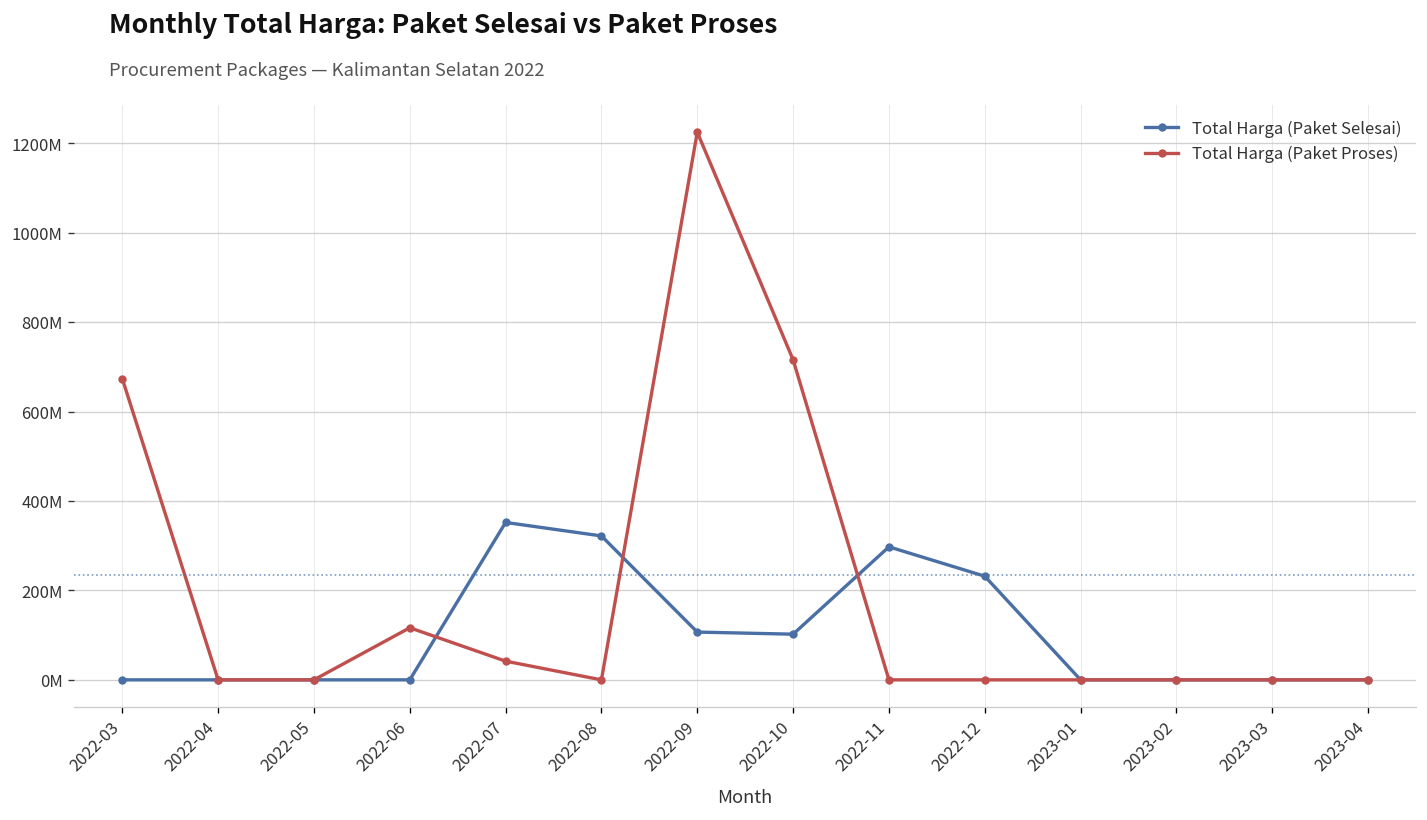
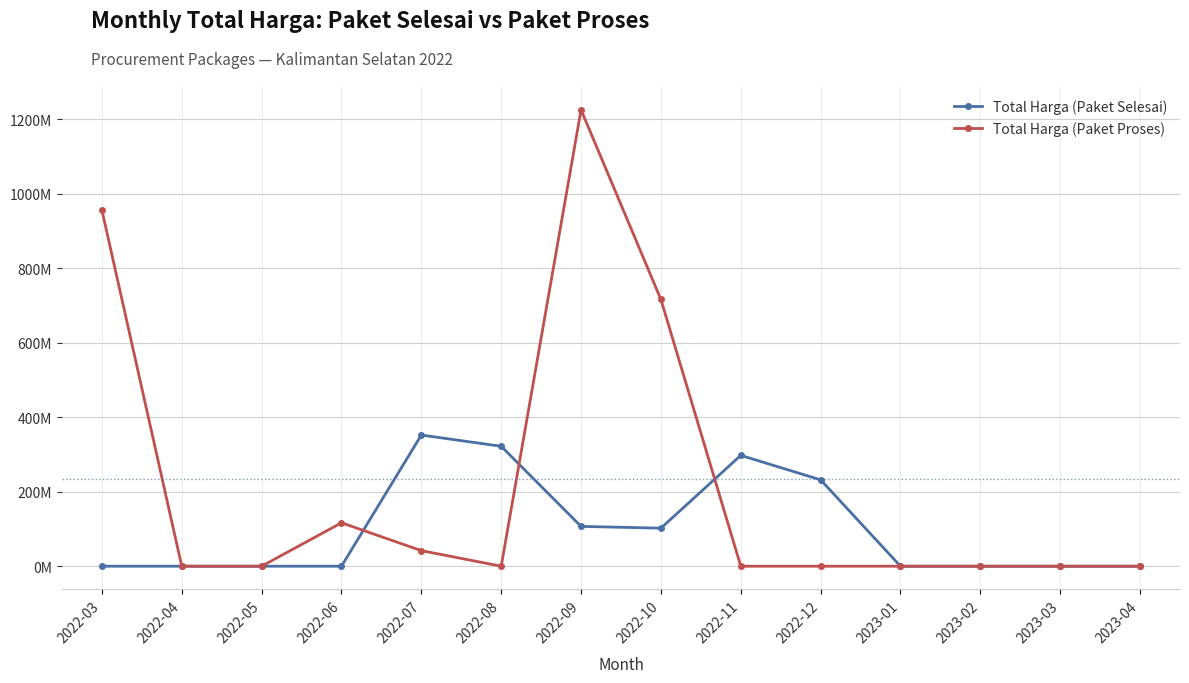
Total Harga (Paket Proses), 2022-03: 670000000 -> 960000000
